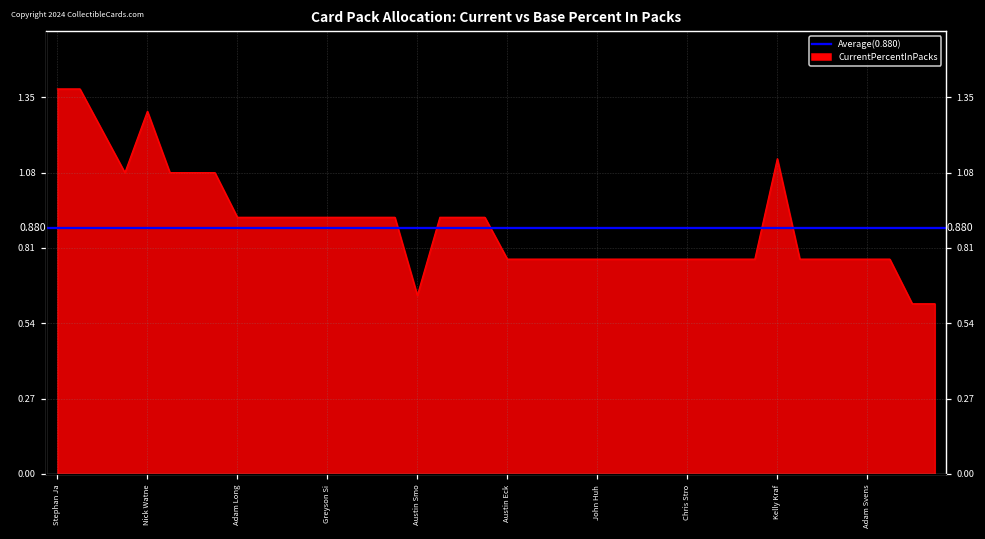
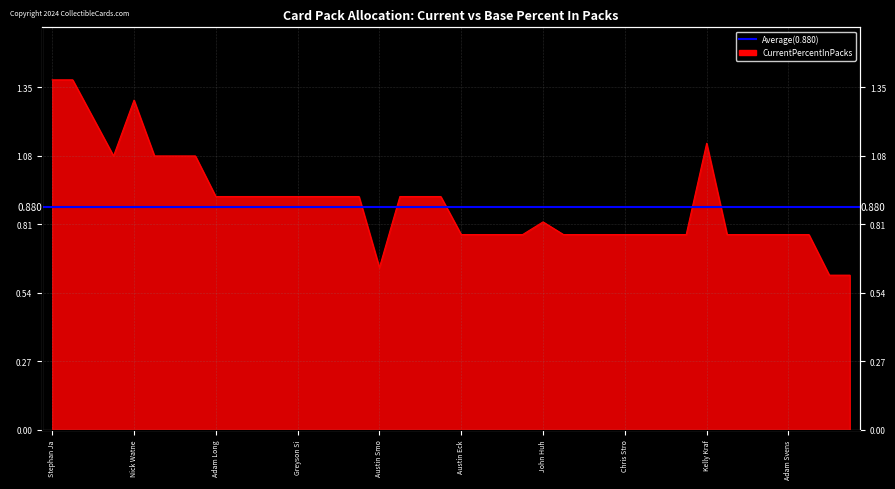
John Huh: 0.77 -> 0.82
